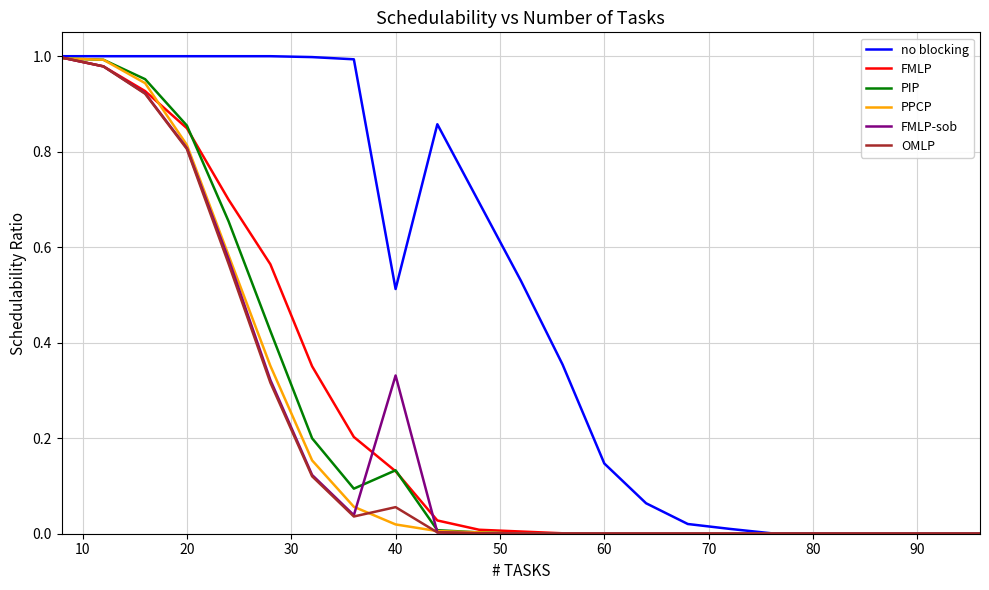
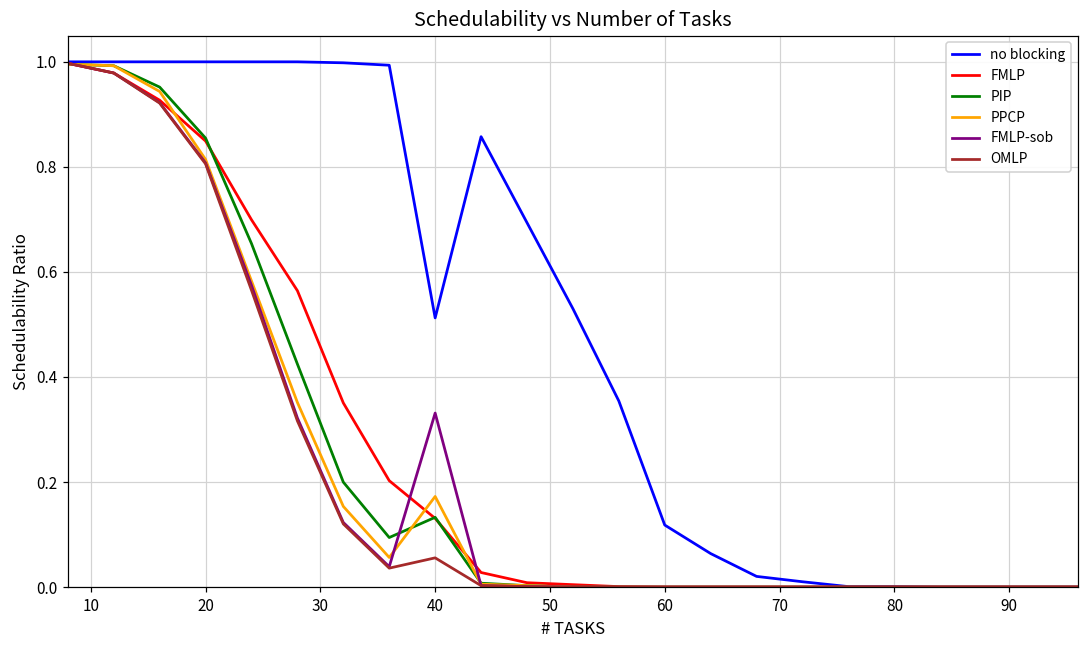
PPCP, 40: 0.02 -> 0.17
no blocking, 60: 0.15 -> 0.12
